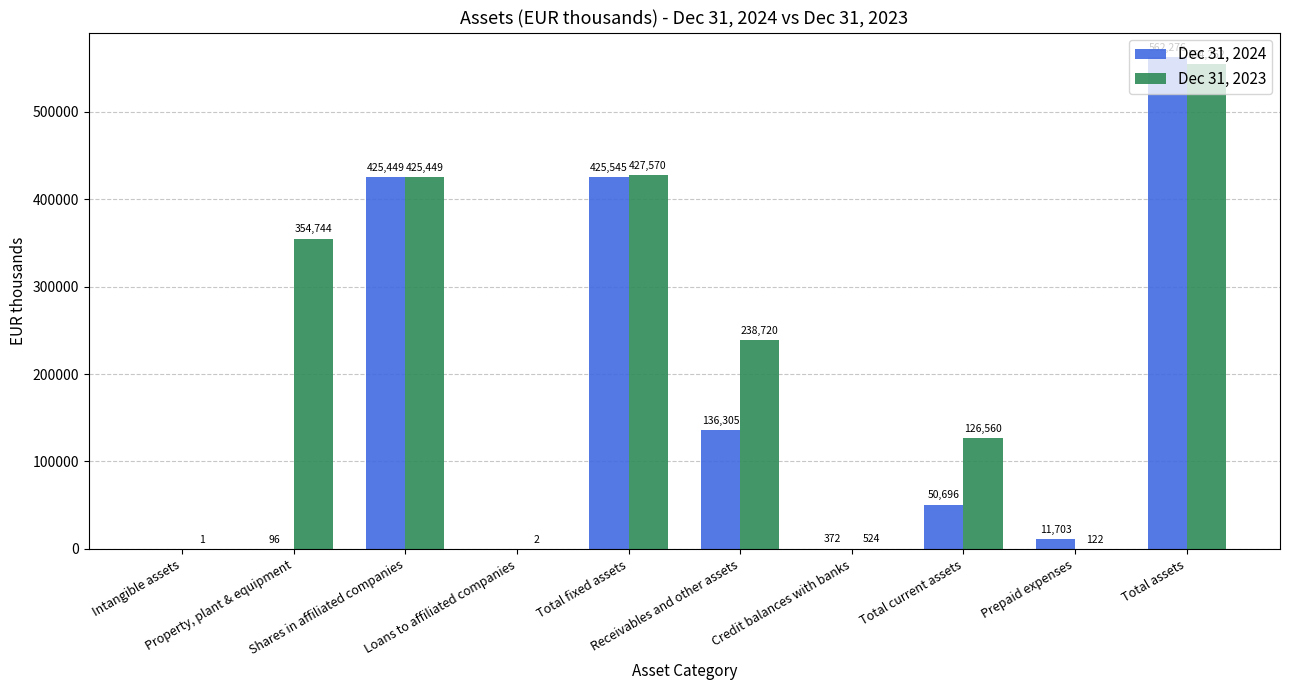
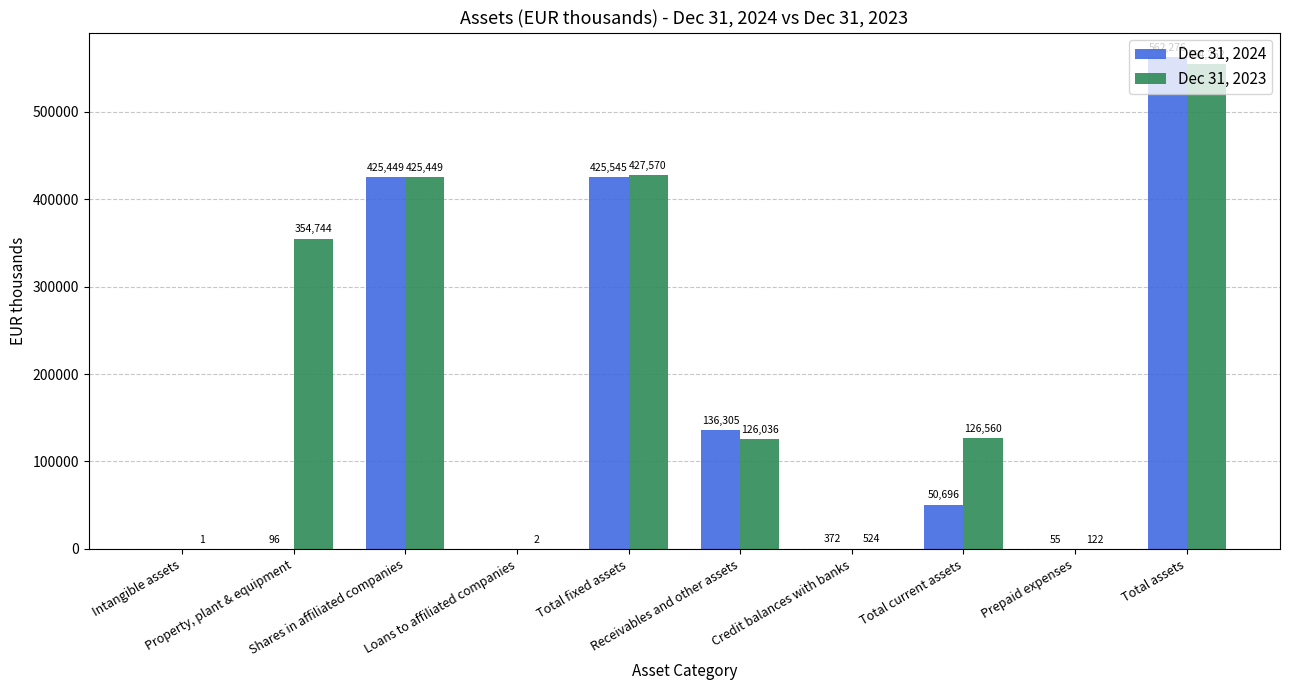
Dec 31, 2023, Receivables and other assets: 238,720 -> 126,036
Dec 31, 2024, Prepaid expenses: 11,703 -> 55
